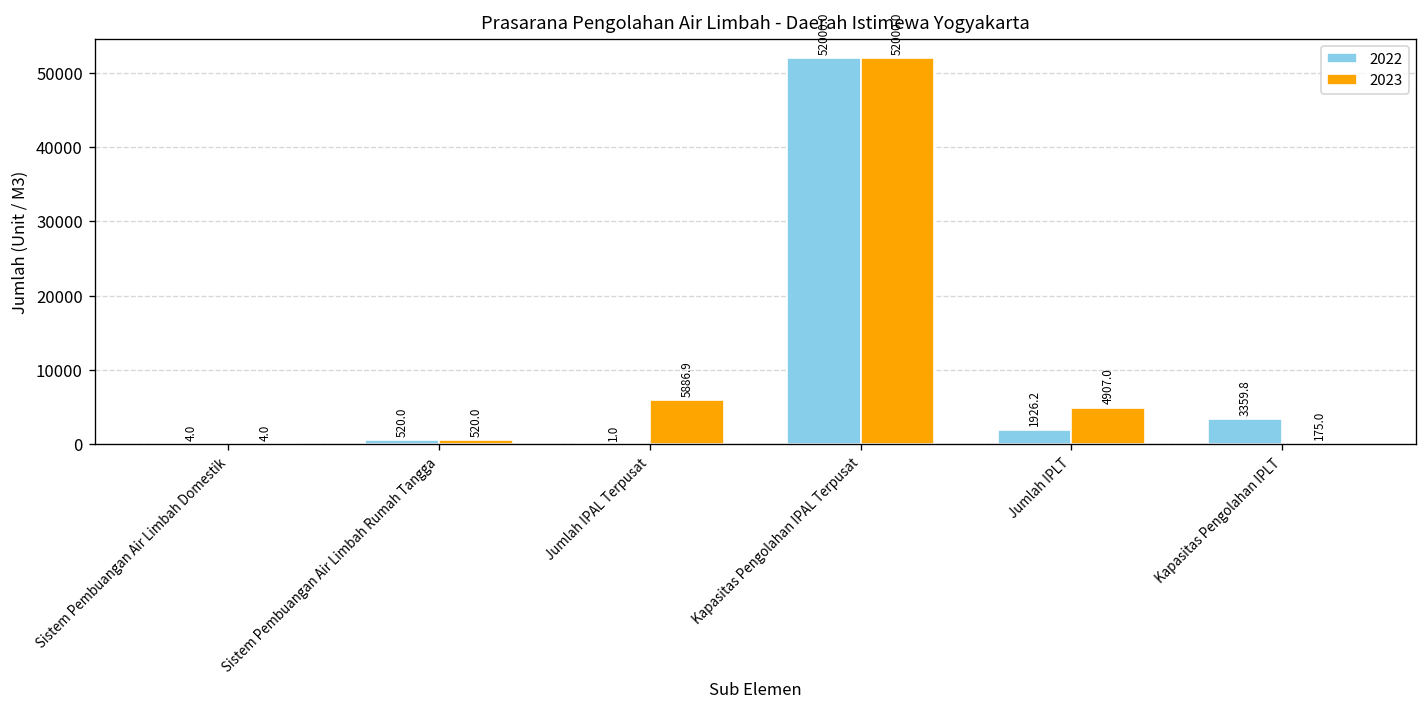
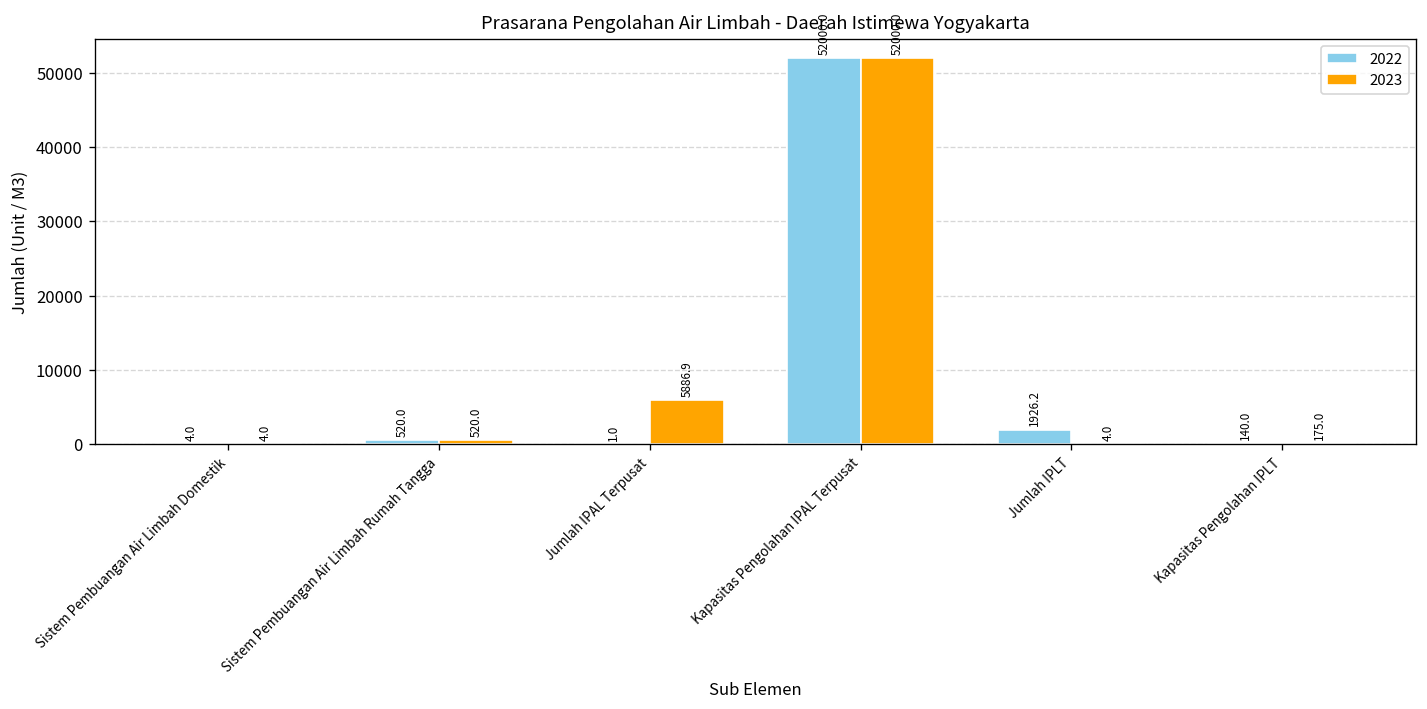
2023, Jumlah IPLT: 4907.0 -> 4.0
2022, Kapasitas Pengolahan IPLT: 3359.8 -> 140.0
